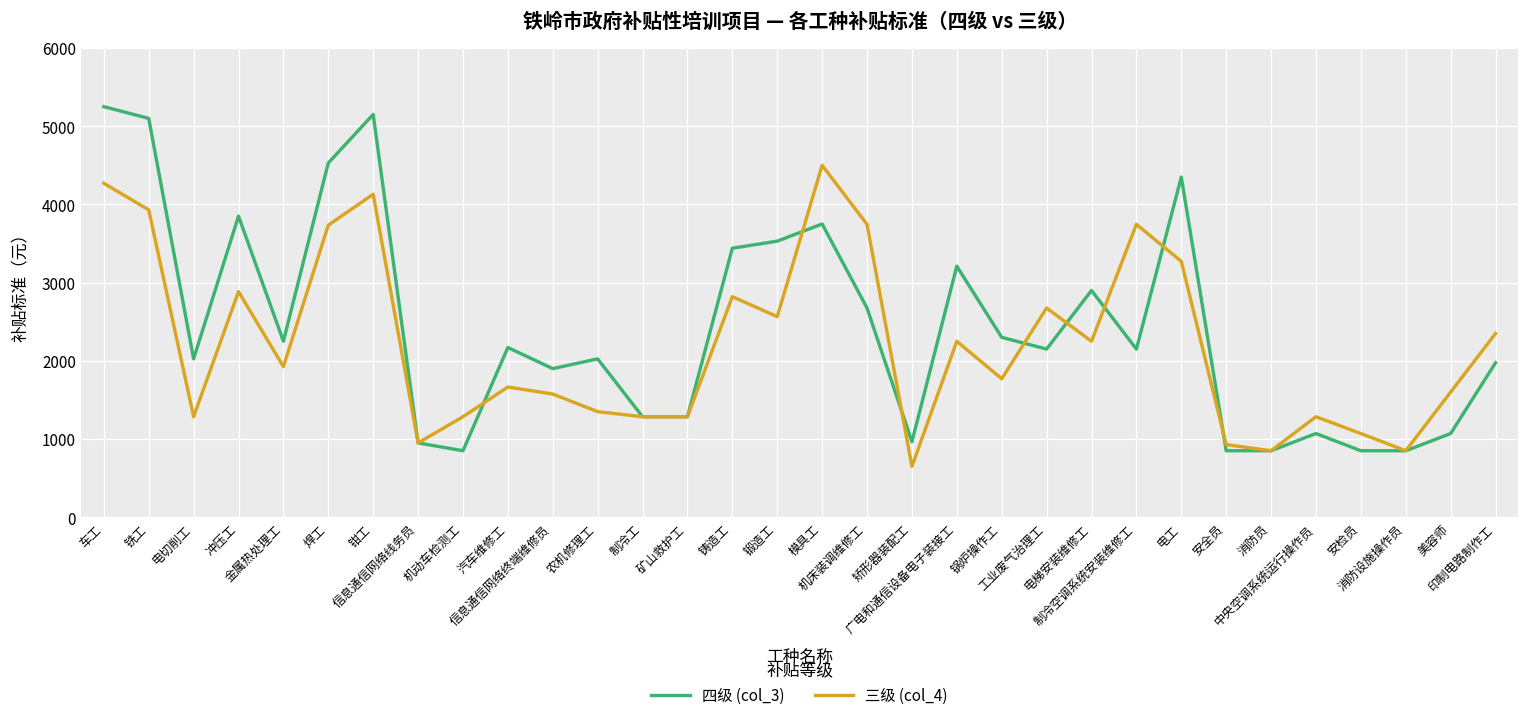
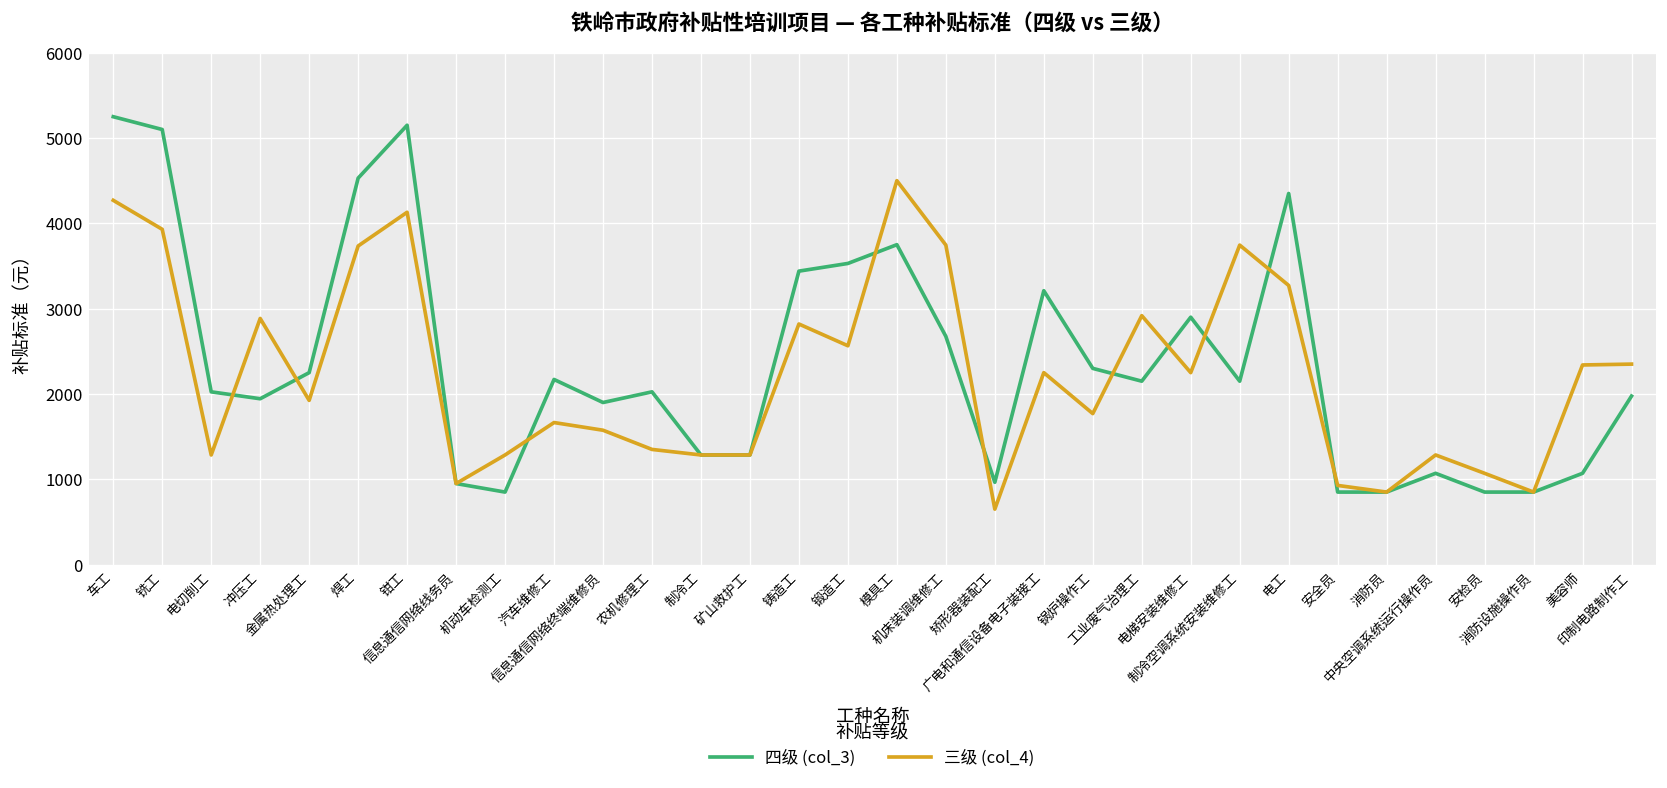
四级 (col_3), 冲压工: 3900 -> 1900
三级 (col_4), 工业废气治理工: 2700 -> 2900
三级 (col_4), 美容师: 1600 -> 2300
